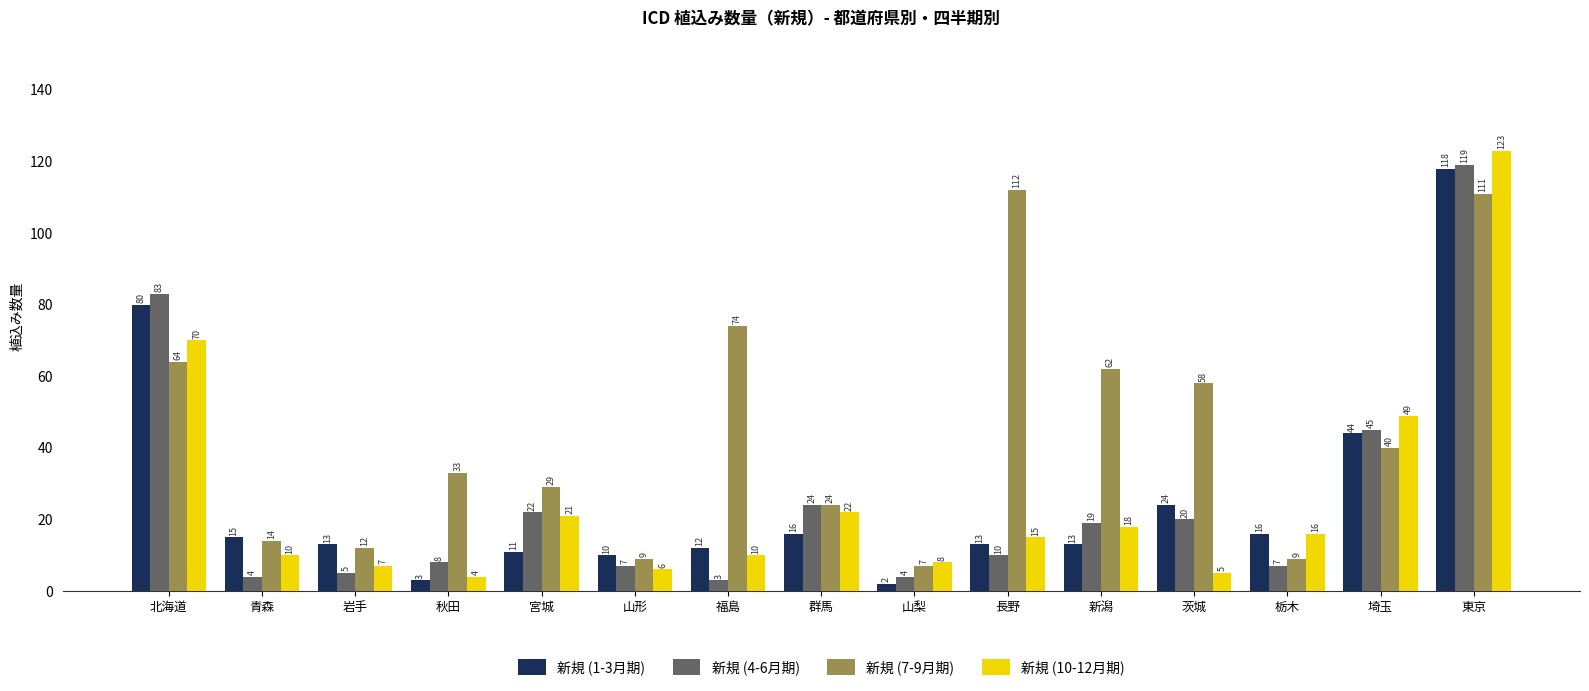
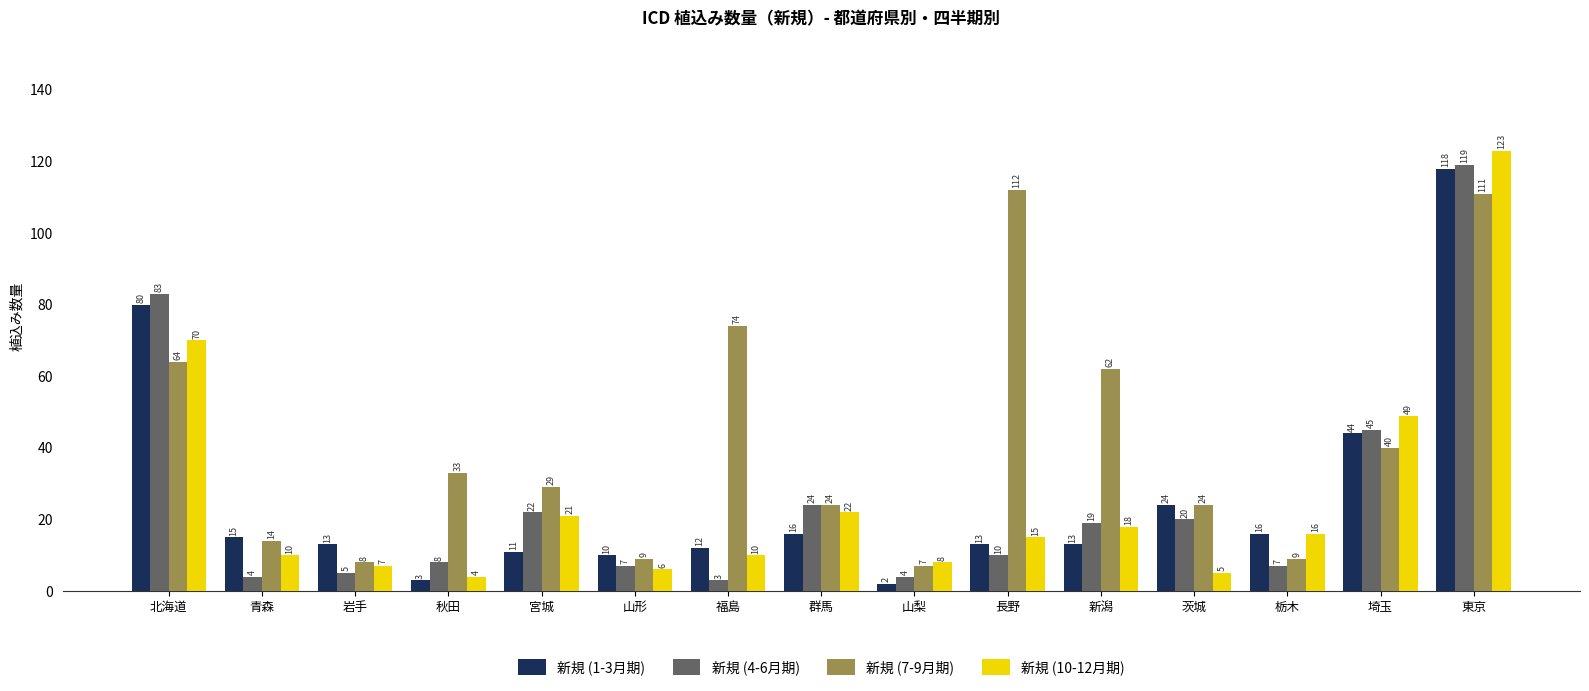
新規 (7-9月期), 岩手: 12 -> 8
新規 (7-9月期), 茨城: 58 -> 24
